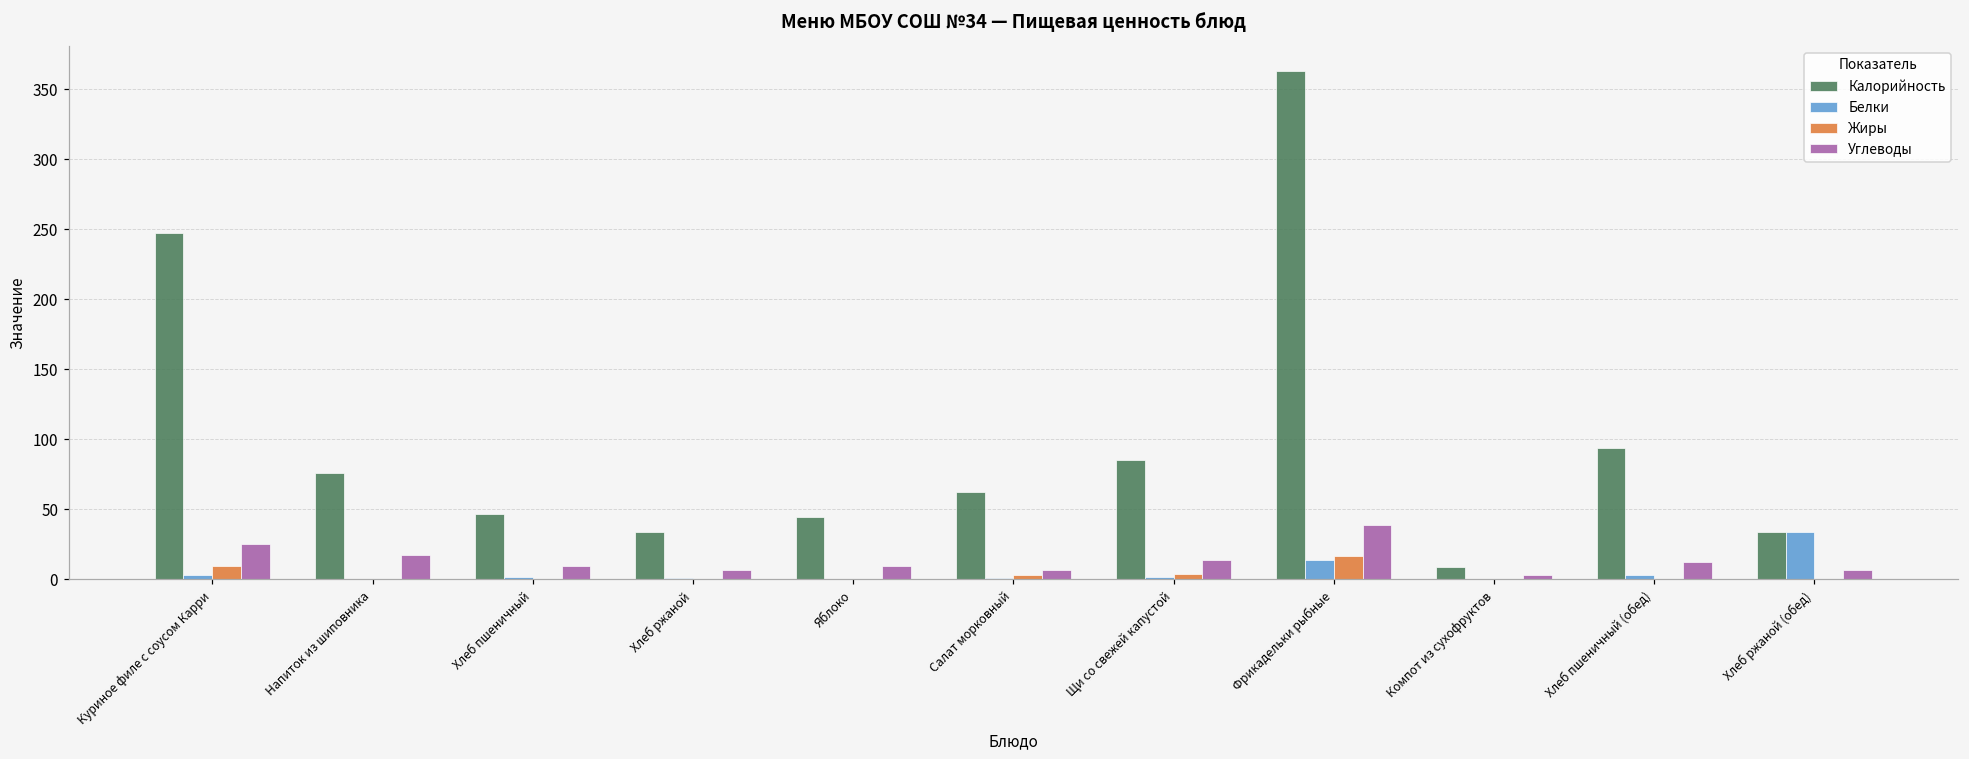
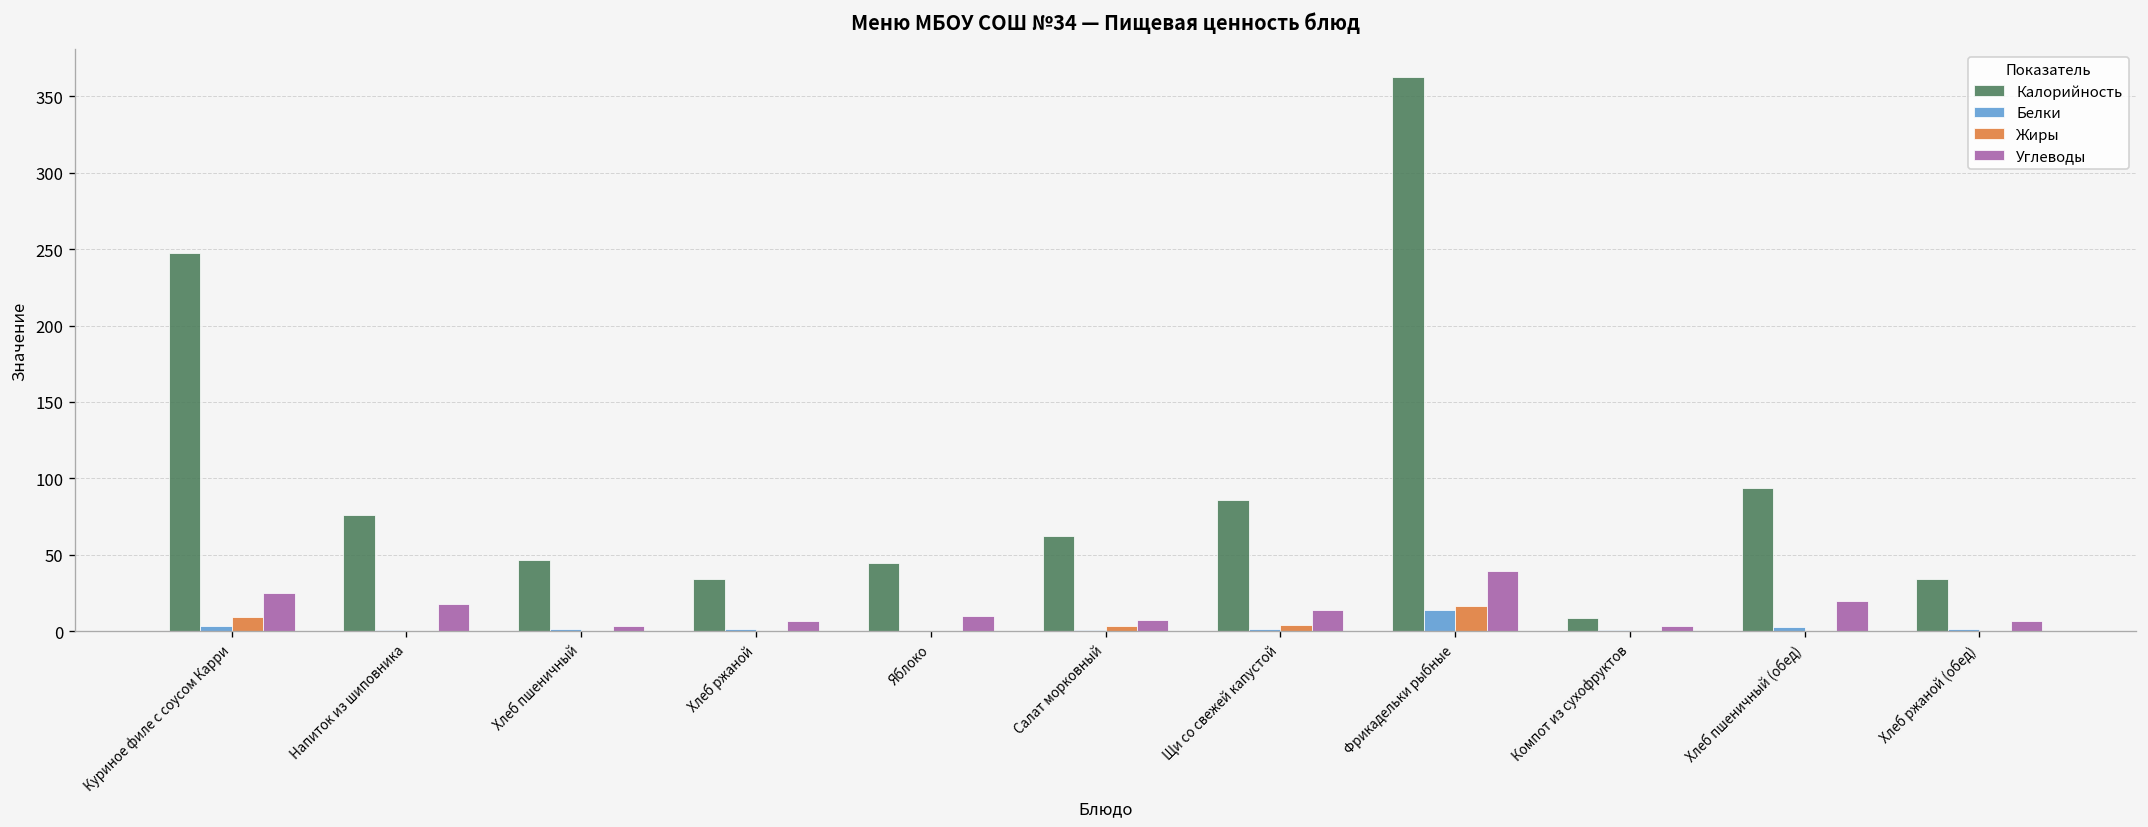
Углеводы, Хлеб пшеничный: 10 -> 3
Углеводы, Хлеб пшеничный (обед): 13 -> 20
Белки, Хлеб ржаной (обед): 34 -> 1
